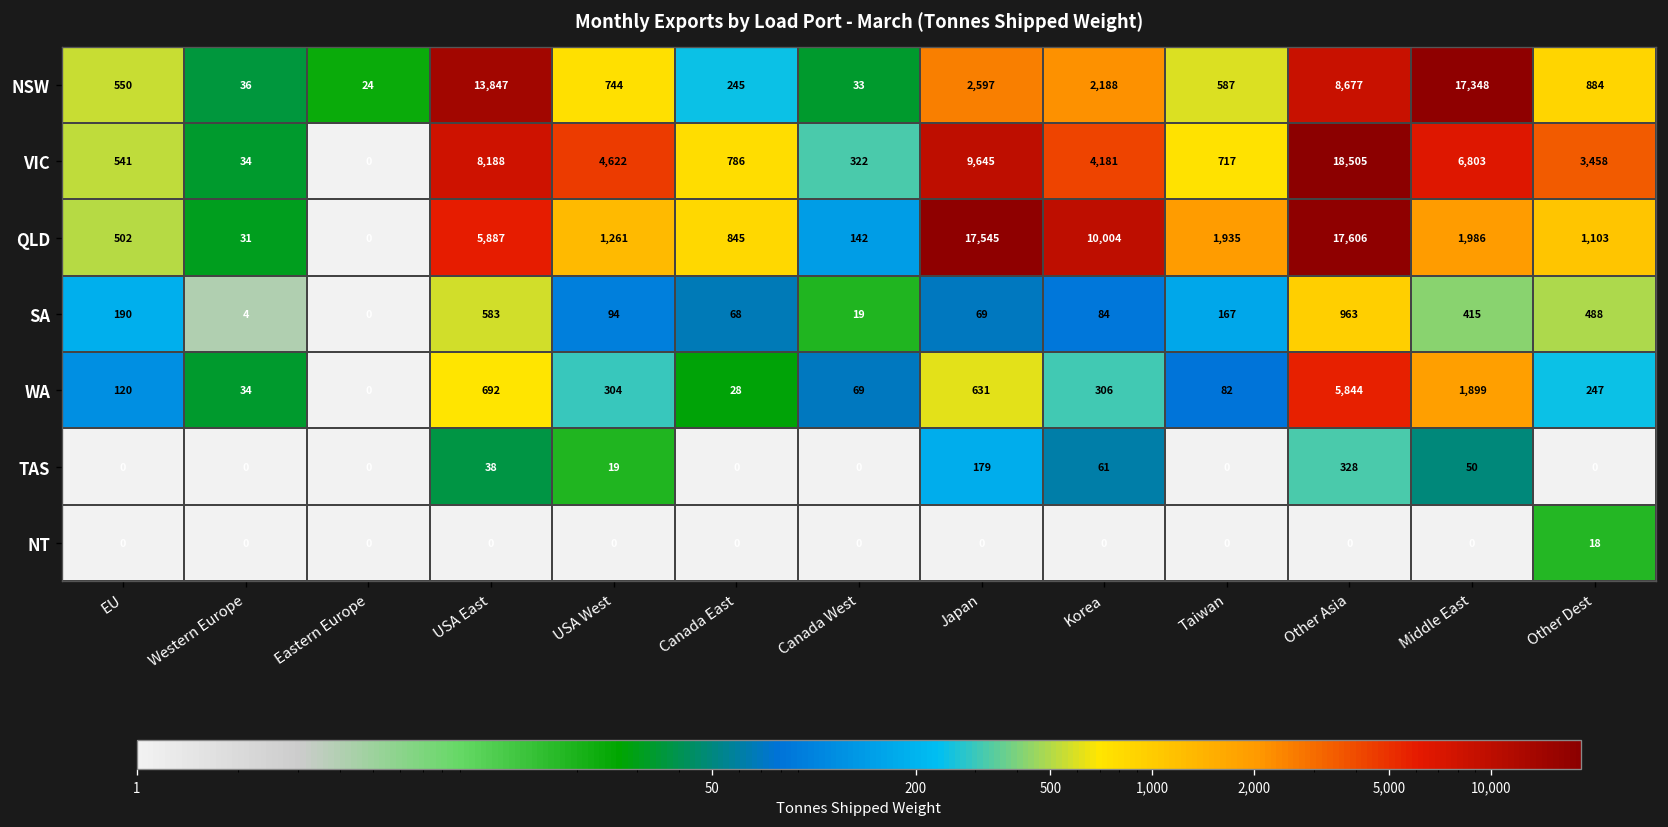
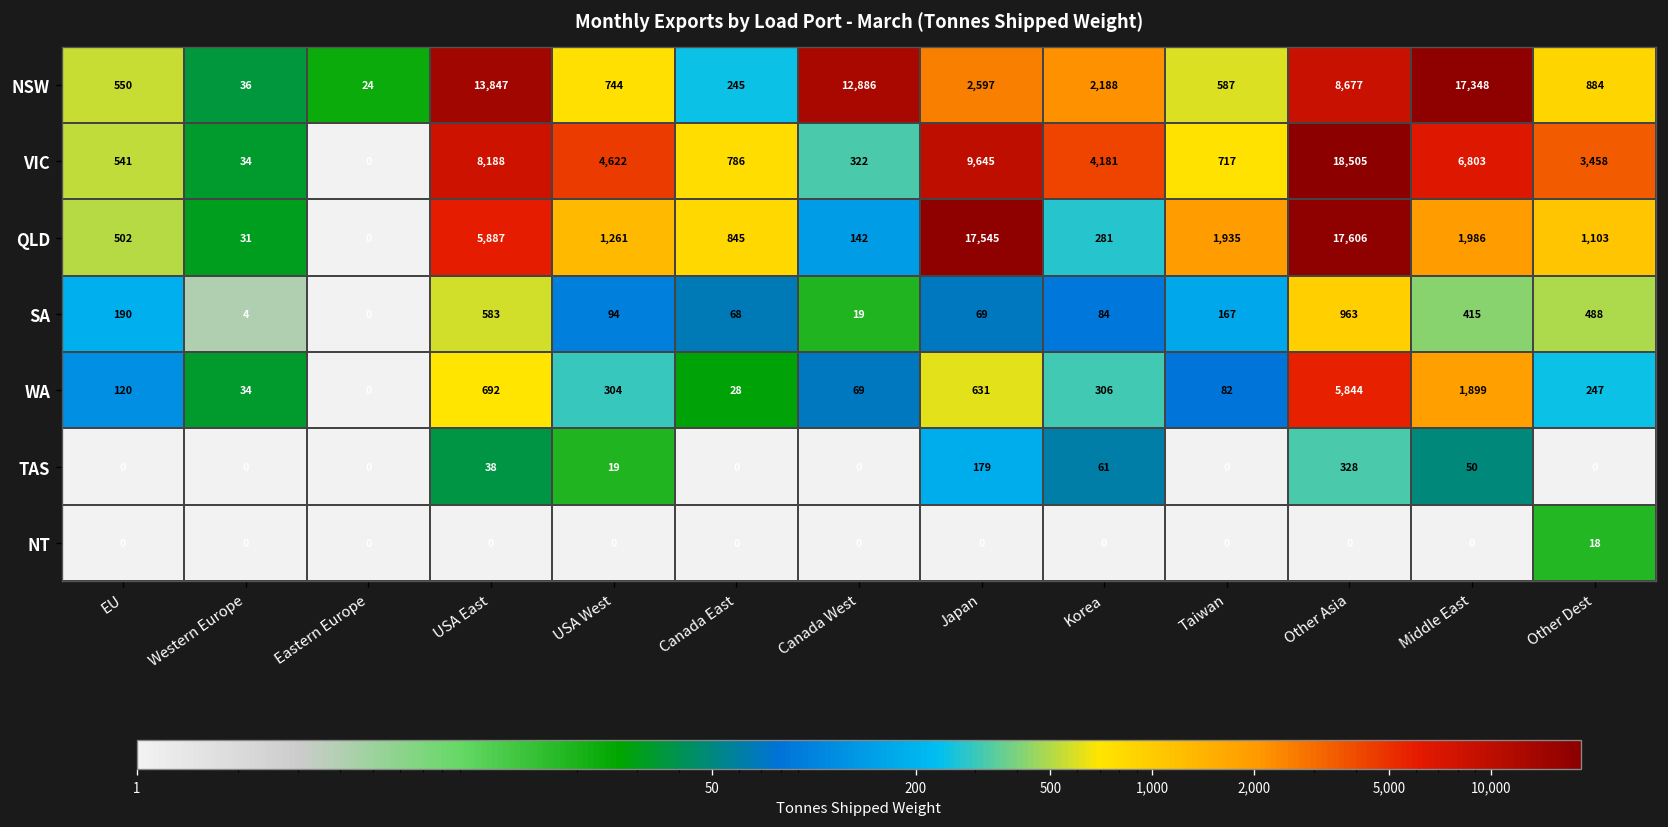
NSW, Canada West: 33 -> 12,886
QLD, Korea: 10,004 -> 281
